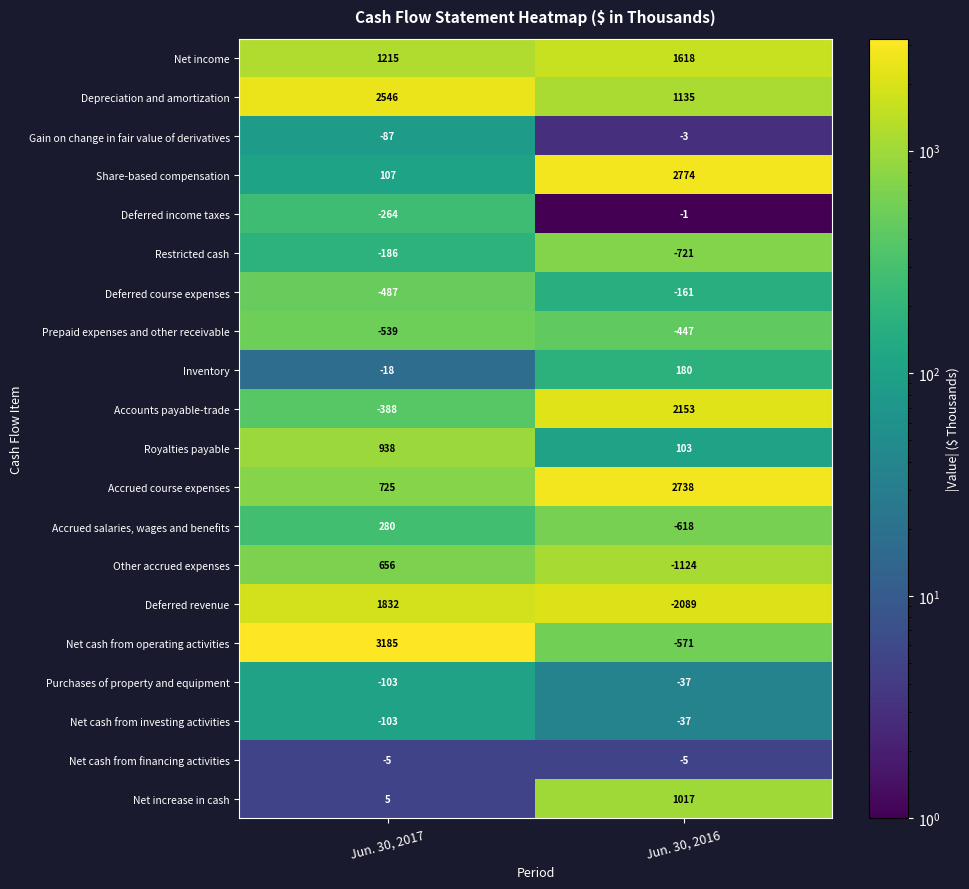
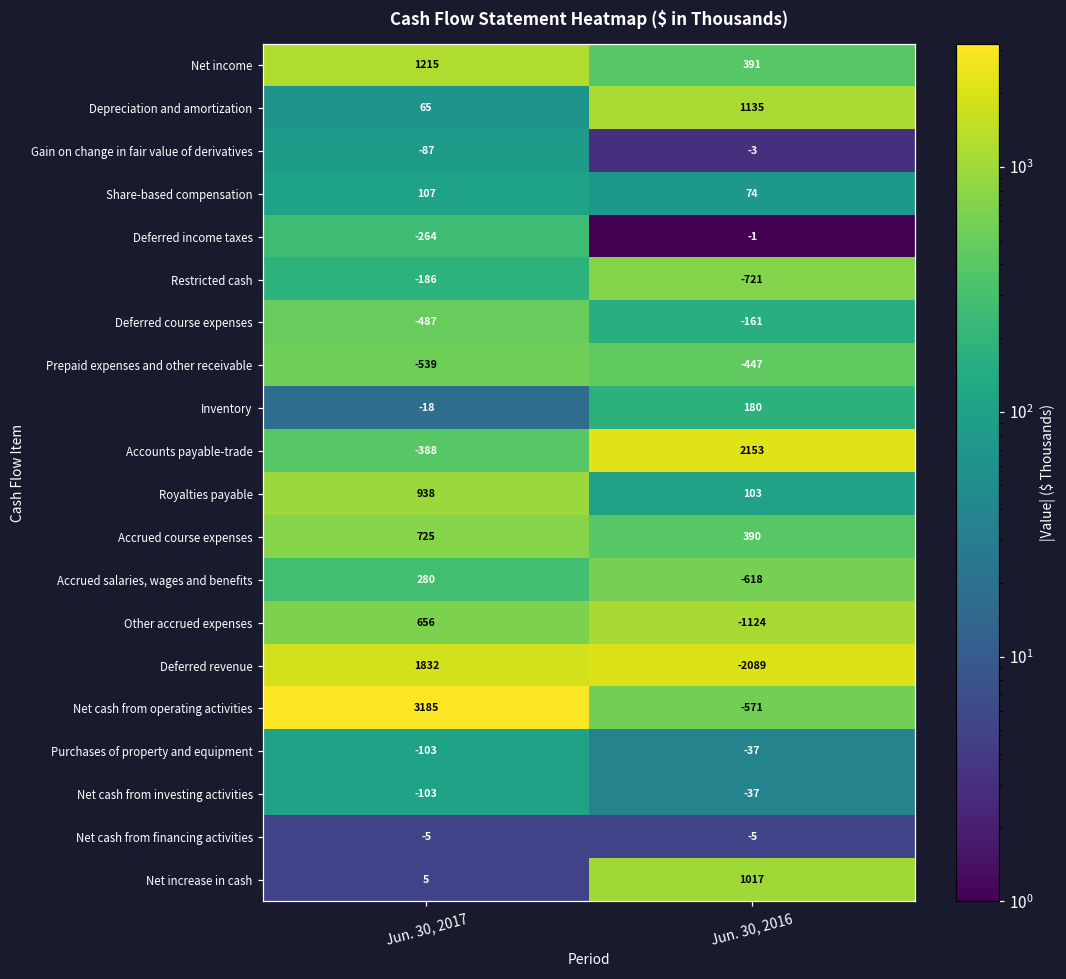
Net income, Jun. 30, 2016: 1618 -> 391
Depreciation and amortization, Jun. 30, 2017: 2546 -> 65
Share-based compensation, Jun. 30, 2016: 2774 -> 74
Accrued course expenses, Jun. 30, 2016: 2738 -> 390
